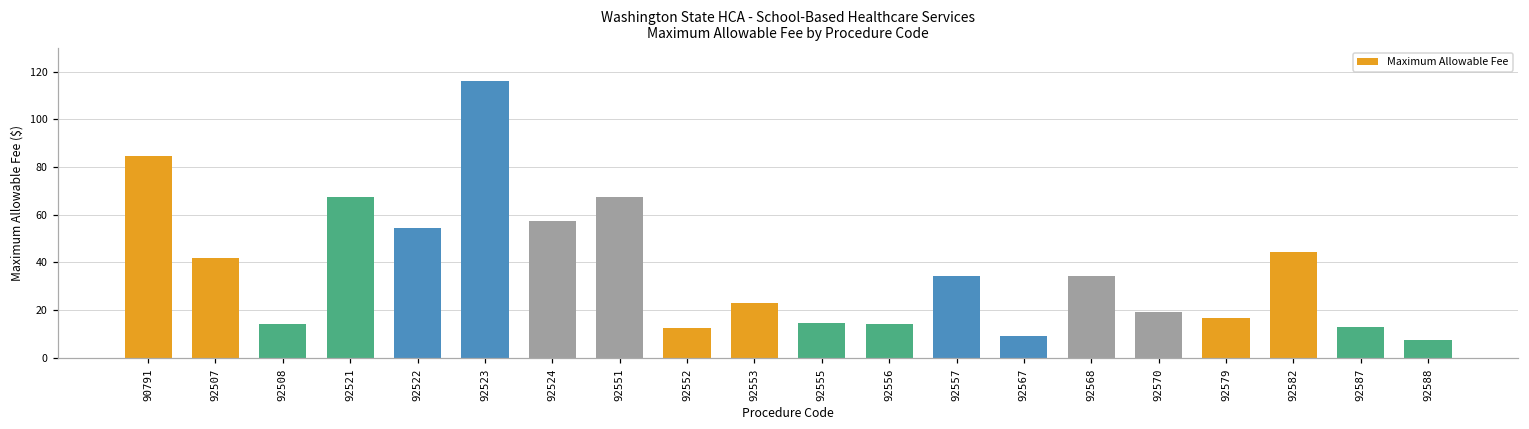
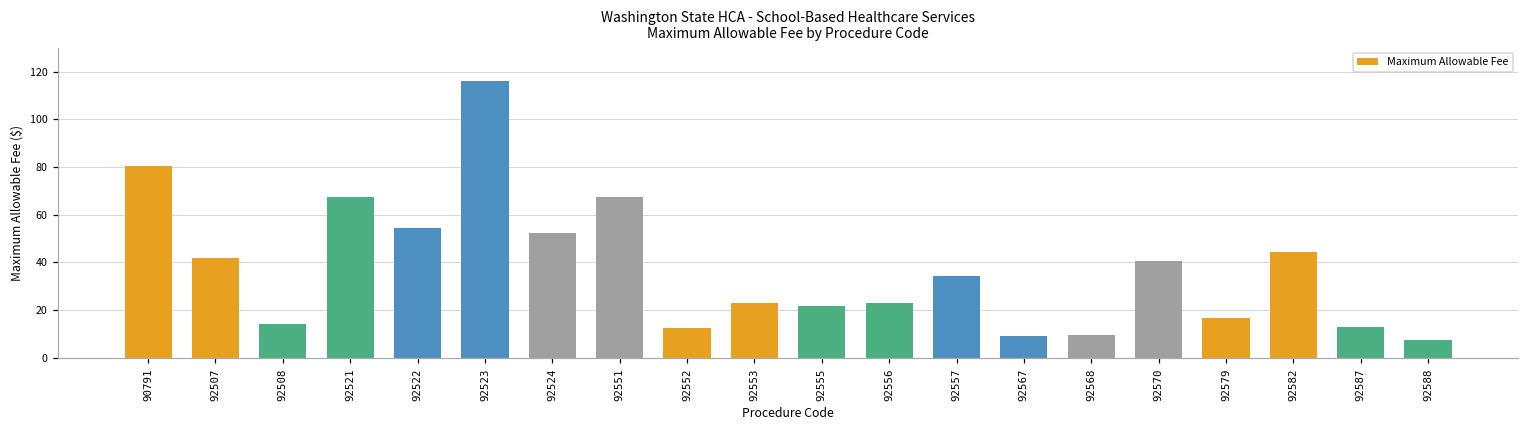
90791: 84 -> 81
92524: 57 -> 52
92555: 15 -> 22
92556: 14 -> 23
92568: 34 -> 9
92570: 19 -> 41
